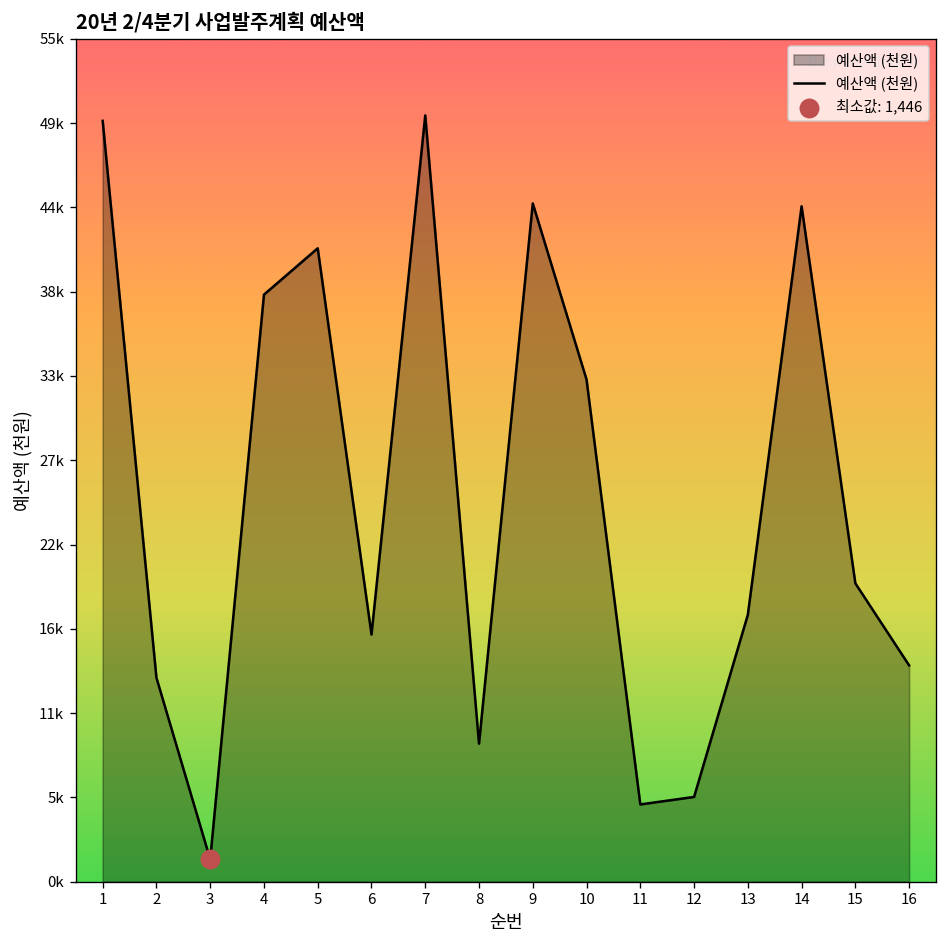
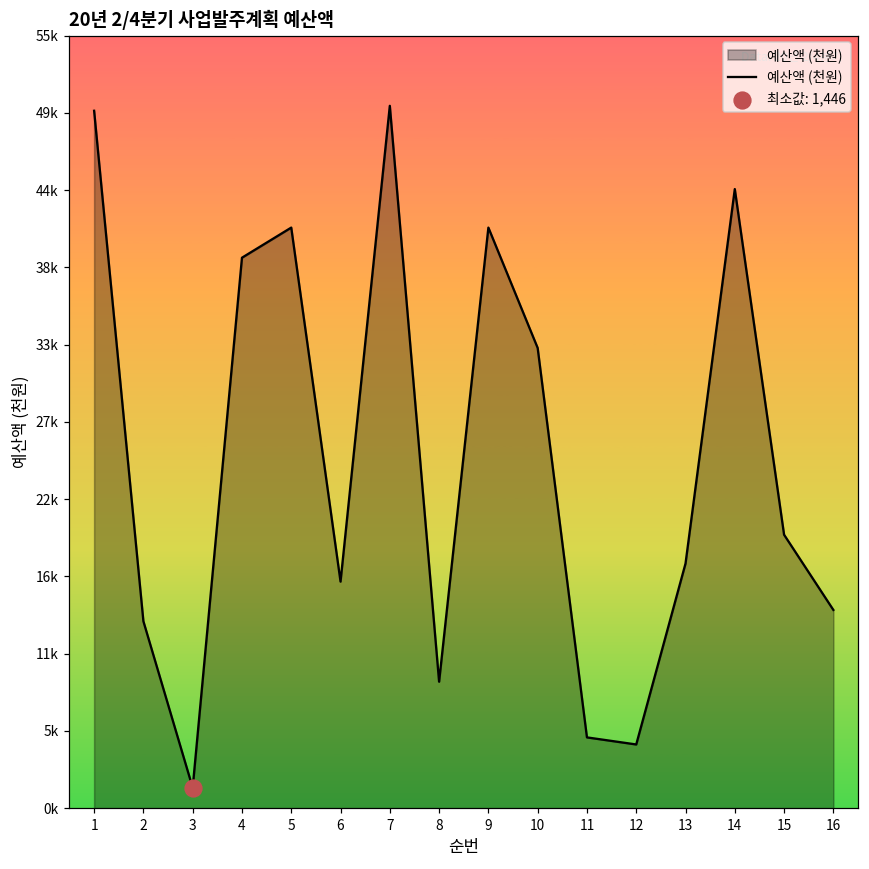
예산액 (천원), 4: 38000 -> 38900
예산액 (천원), 9: 43900 -> 41000
예산액 (천원), 12: 5500 -> 4500
